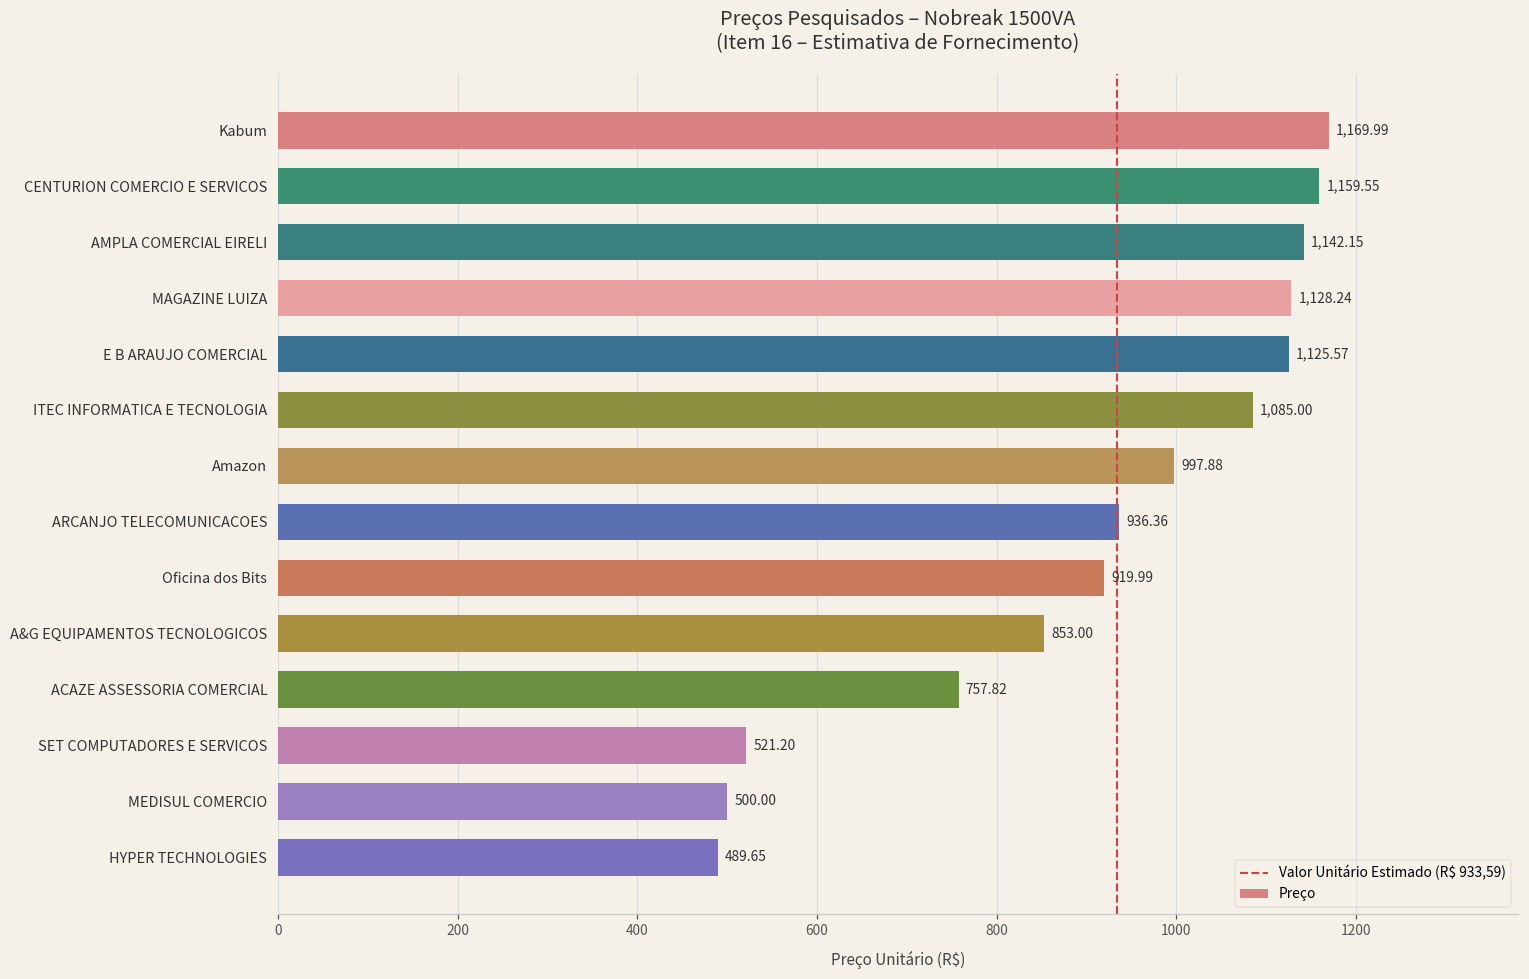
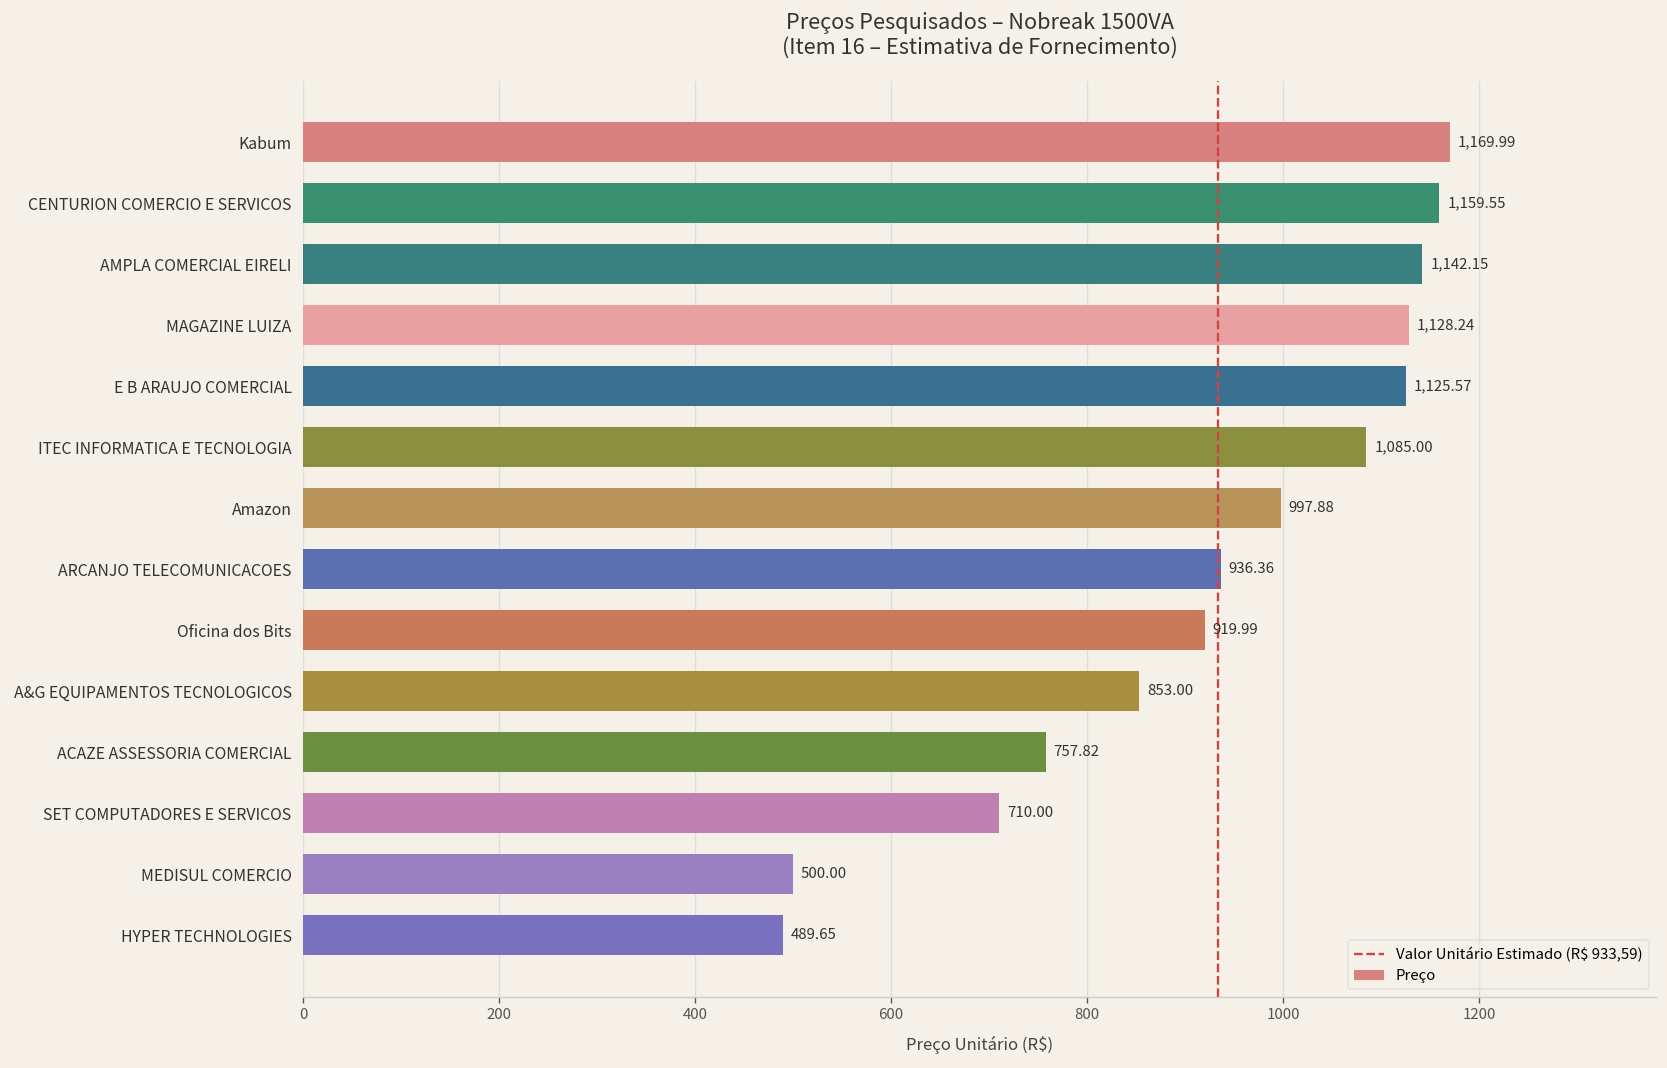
SET COMPUTADORES E SERVICOS: 521.20 -> 710.00
